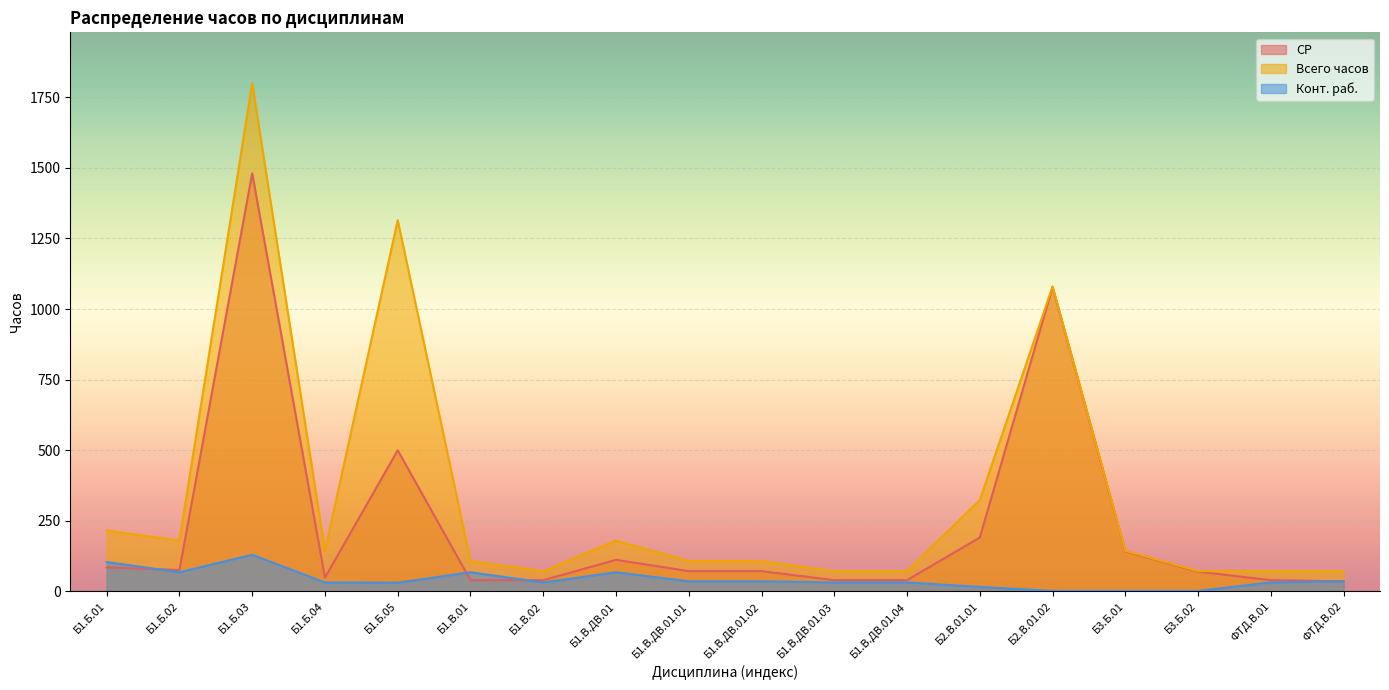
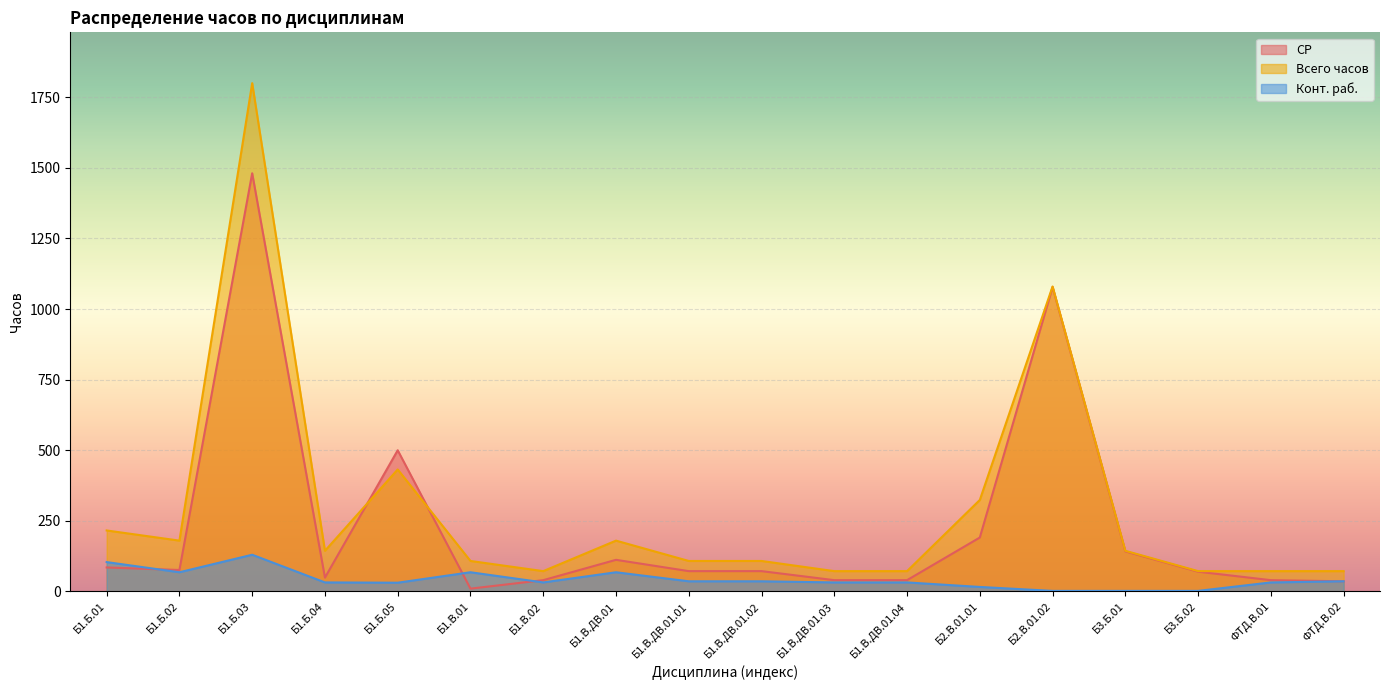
Всего часов, Б1.Б.05: 1320 -> 430
СР, Б1.В.01: 40 -> 10
